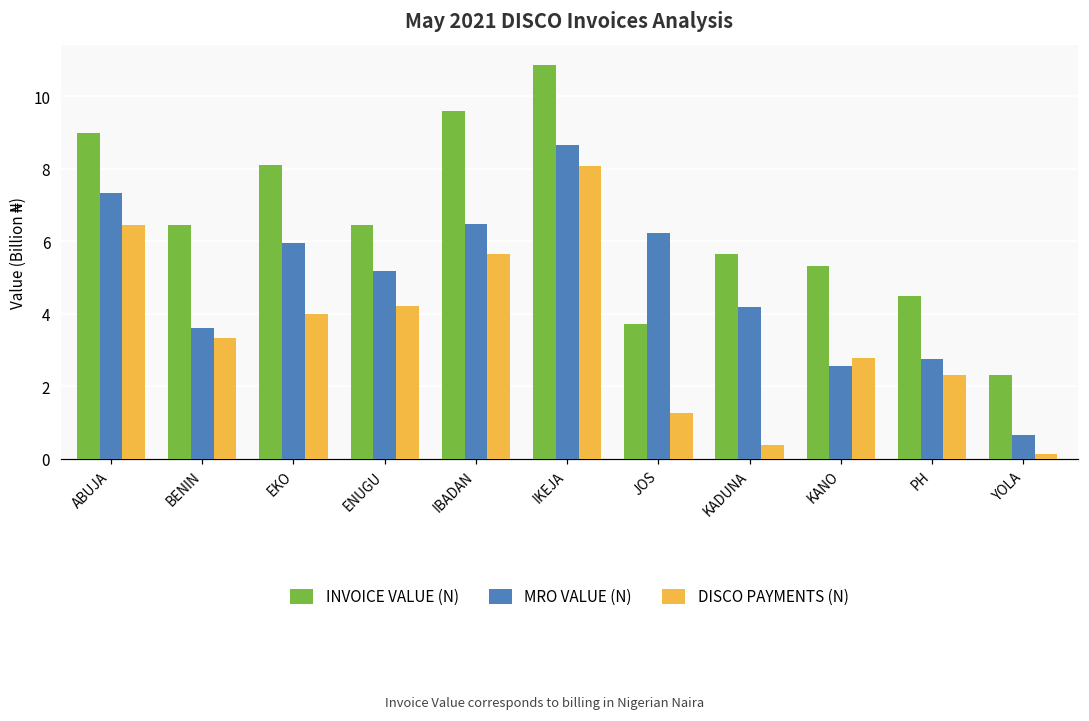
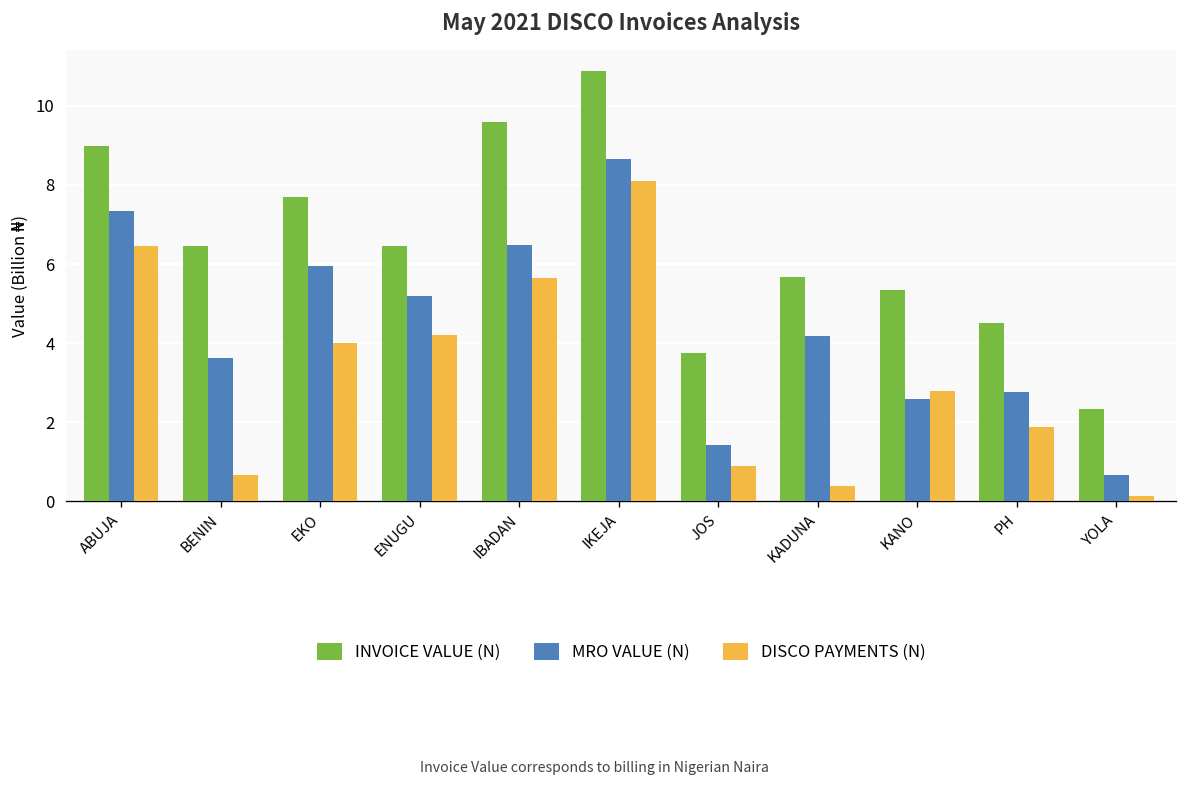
DISCO PAYMENTS (N), BENIN: 3.3 -> 0.7
INVOICE VALUE (N), EKO: 8.1 -> 7.7
MRO VALUE (N), JOS: 6.2 -> 1.4
DISCO PAYMENTS (N), JOS: 1.3 -> 0.9
DISCO PAYMENTS (N), PH: 2.3 -> 1.9
